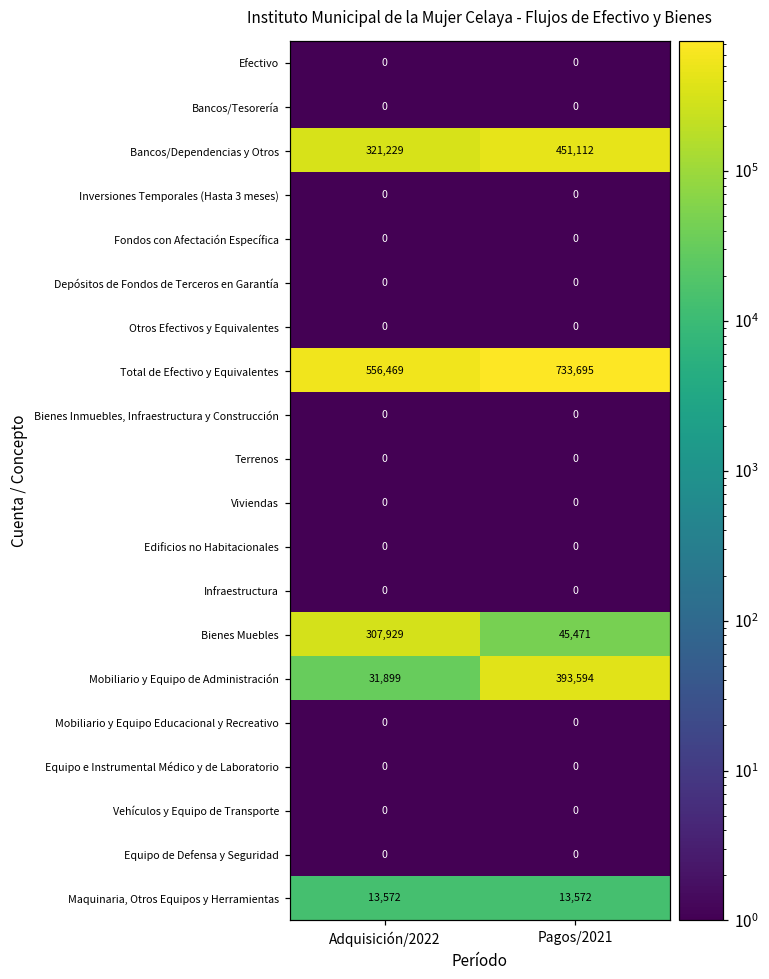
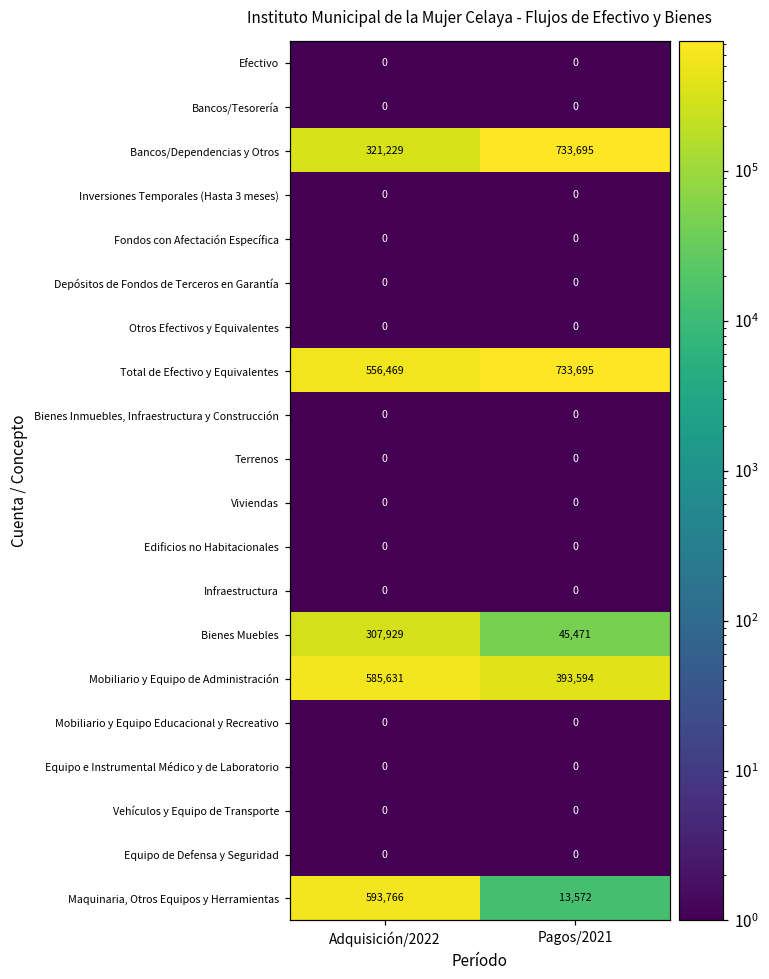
Bancos/Dependencias y Otros, Pagos/2021: 451,112 -> 733,695
Mobiliario y Equipo de Administración, Adquisición/2022: 31,899 -> 585,631
Maquinaria, Otros Equipos y Herramientas, Adquisición/2022: 13,572 -> 593,766
